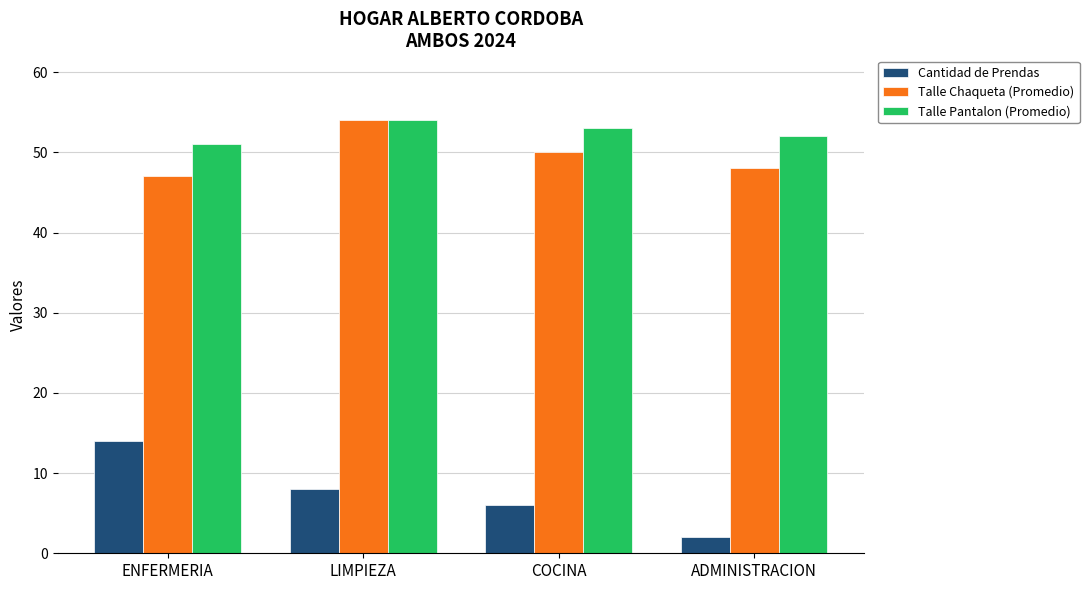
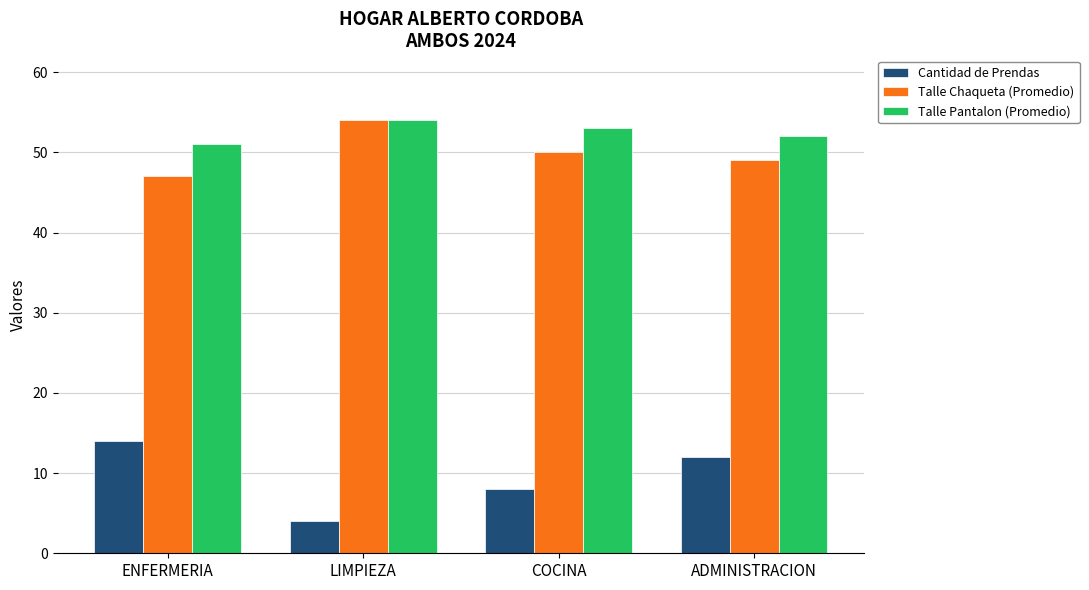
Cantidad de Prendas, LIMPIEZA: 8 -> 4
Cantidad de Prendas, COCINA: 6 -> 8
Cantidad de Prendas, ADMINISTRACION: 2 -> 12
Talle Chaqueta (Promedio), ADMINISTRACION: 48 -> 49
